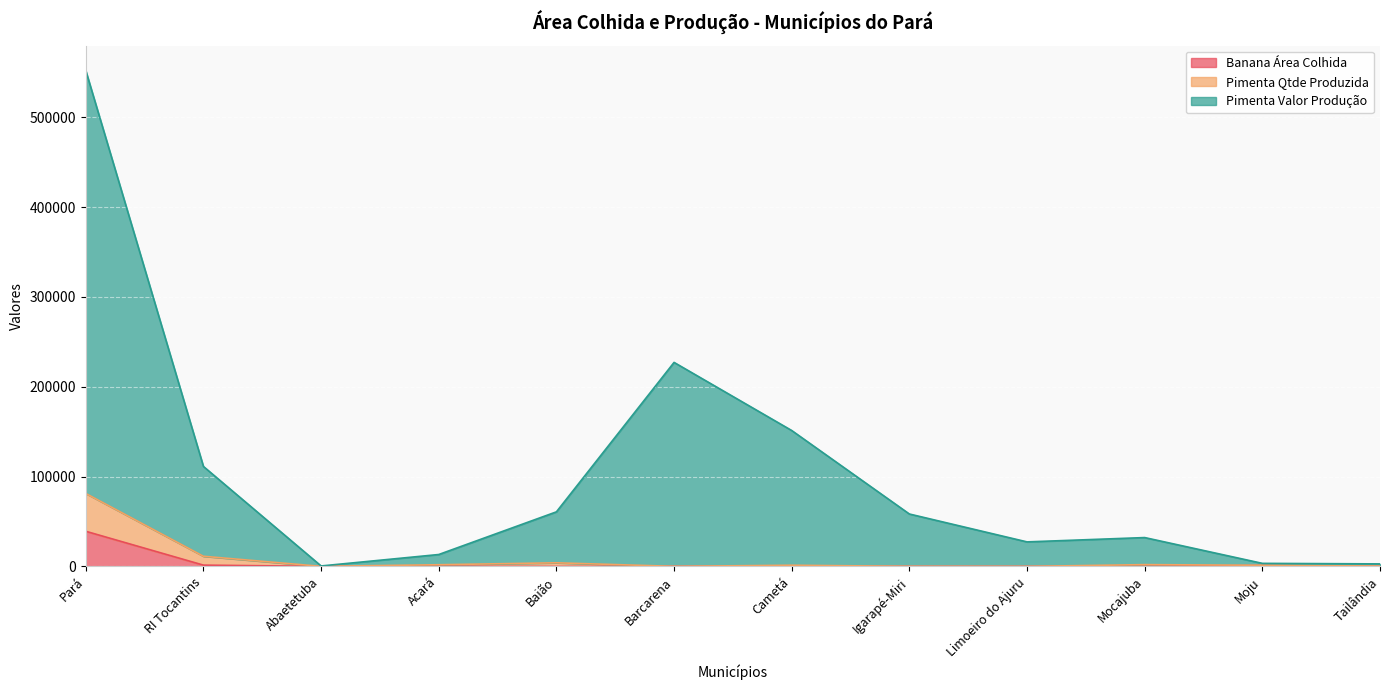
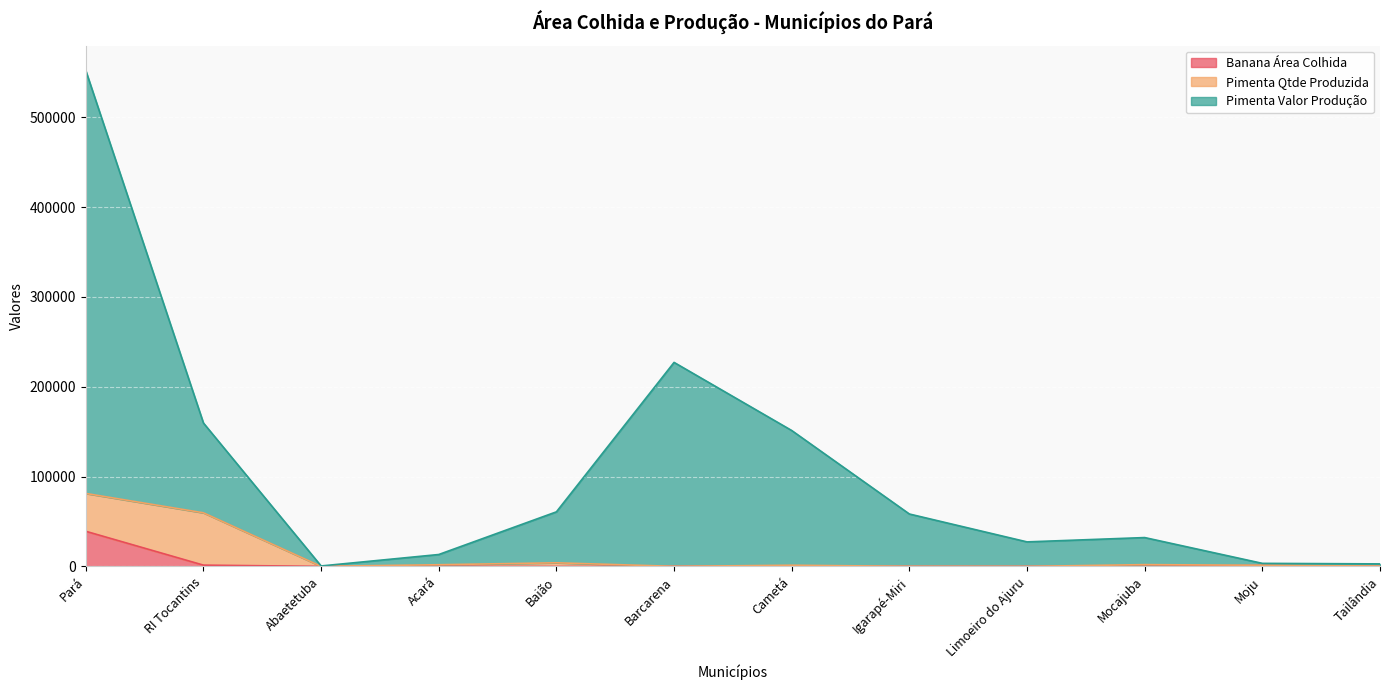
Pimenta Qtde Produzida, RI Tocantins: 10000 -> 60000
